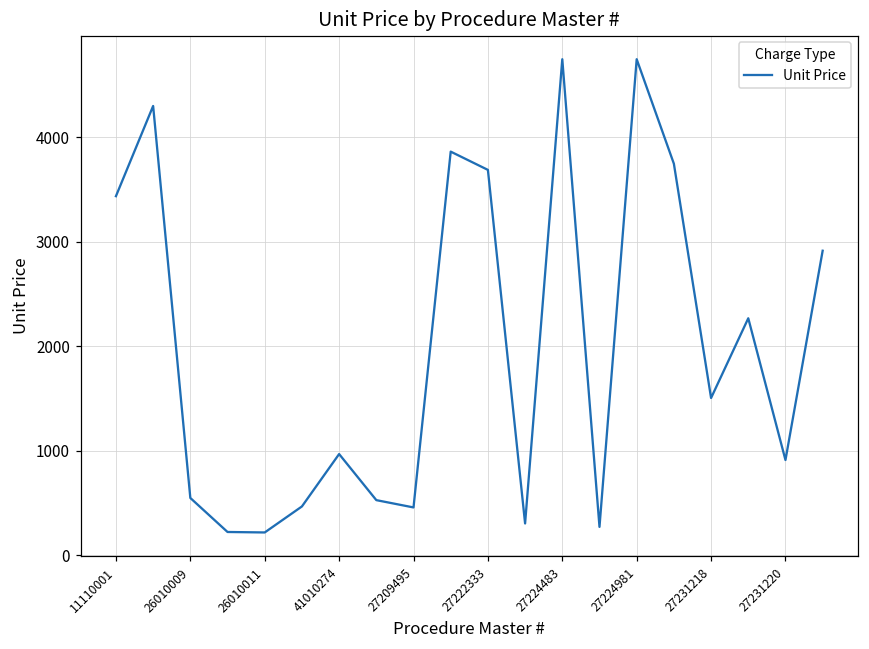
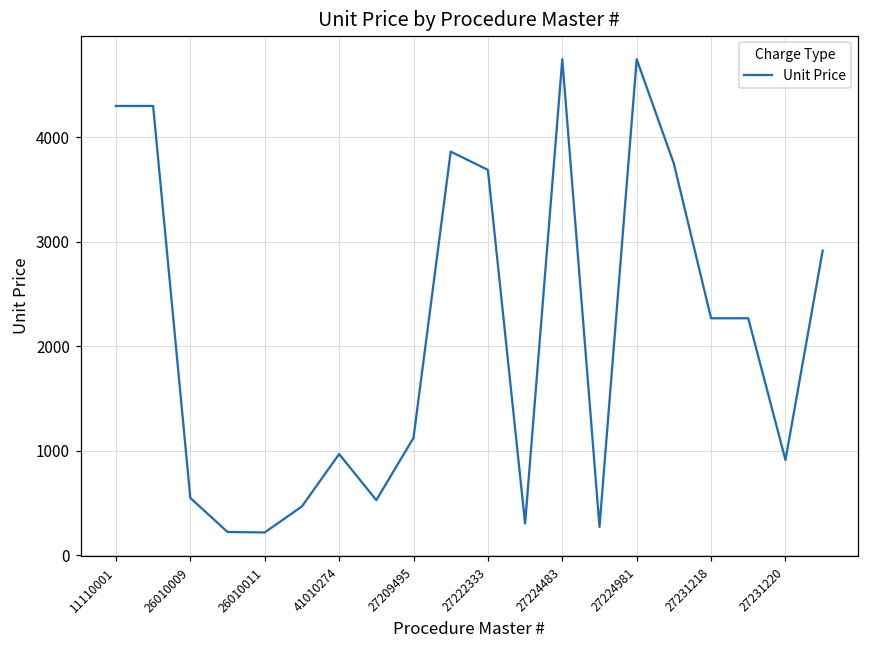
11110001: 3400 -> 4300
27209495: 500 -> 1100
27231218: 1500 -> 2300
